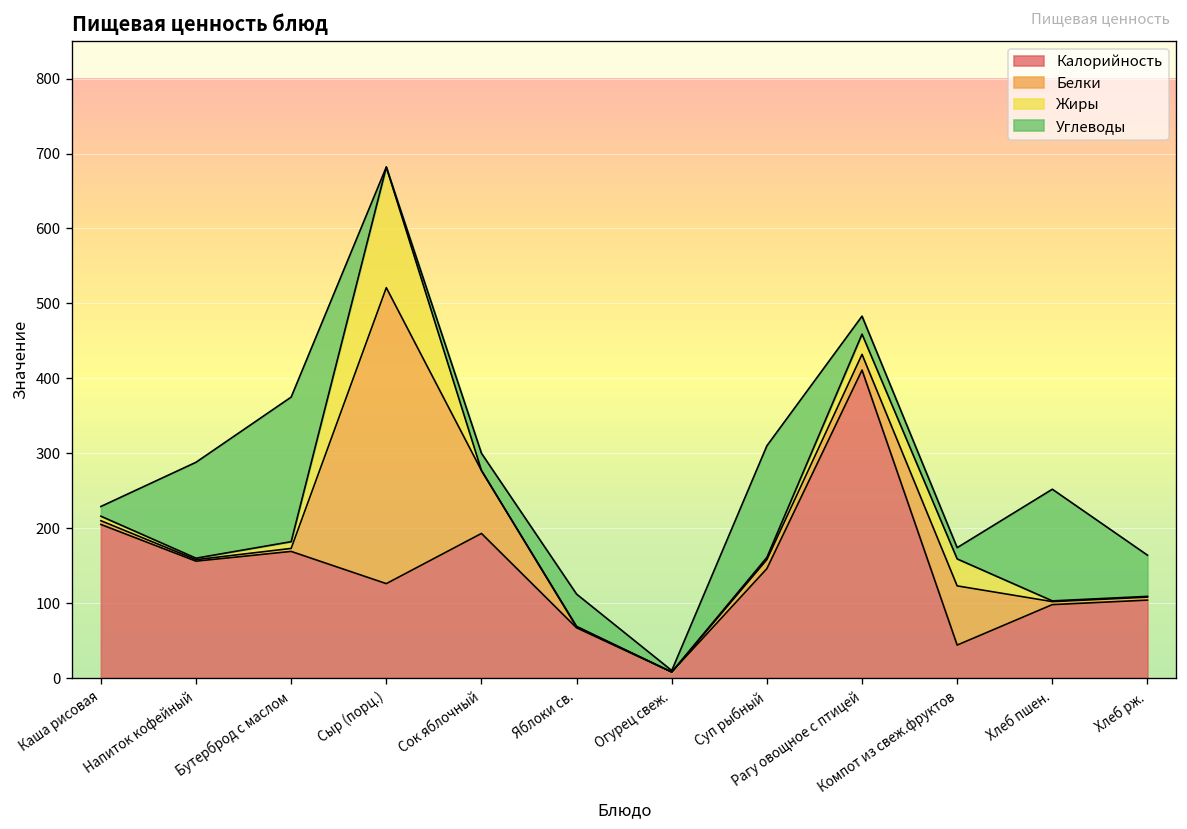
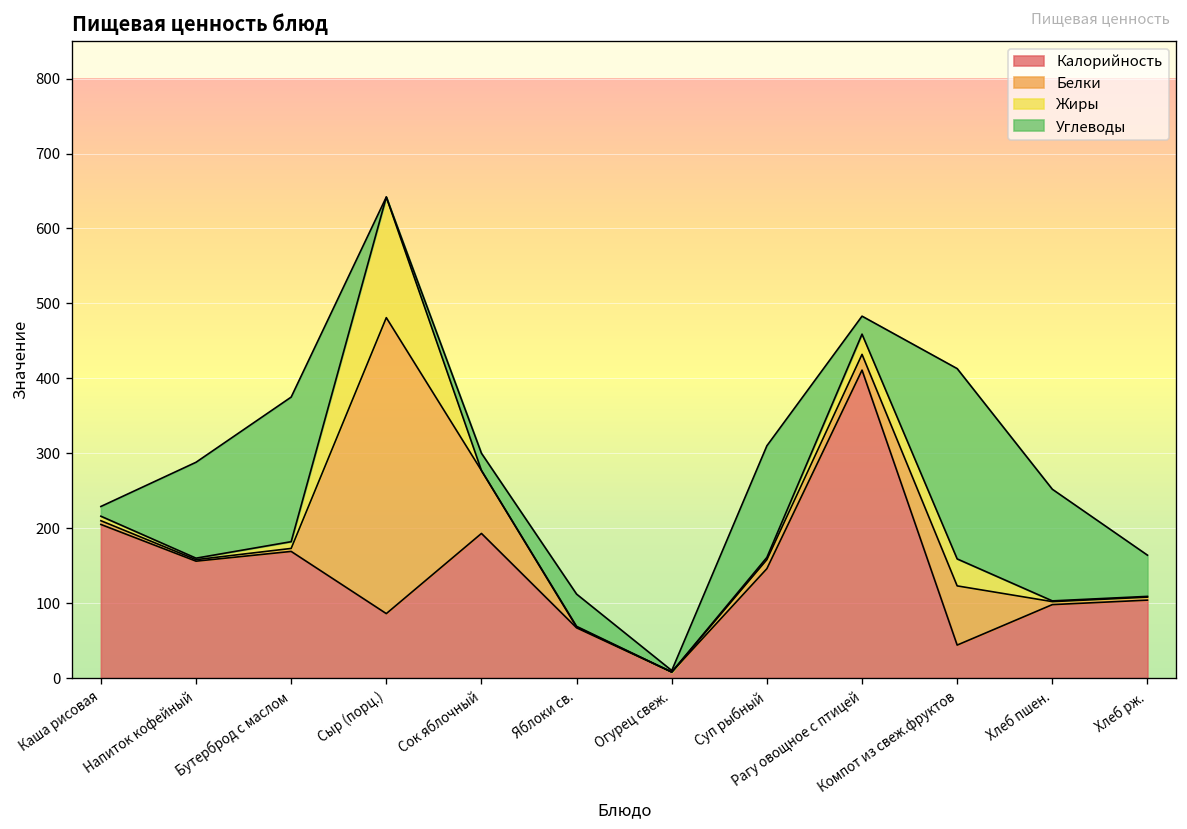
Калорийность, Сыр (порц.): 130 -> 90
Углеводы, Компот из свеж.фруктов: 20 -> 250
